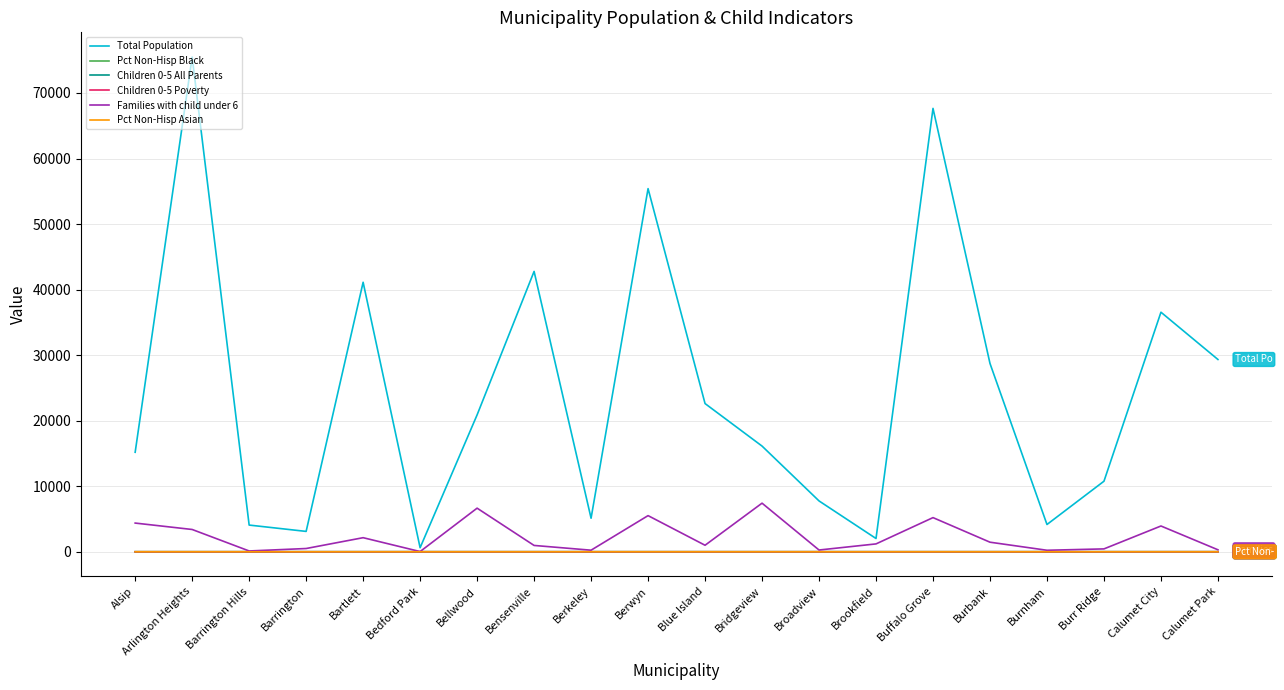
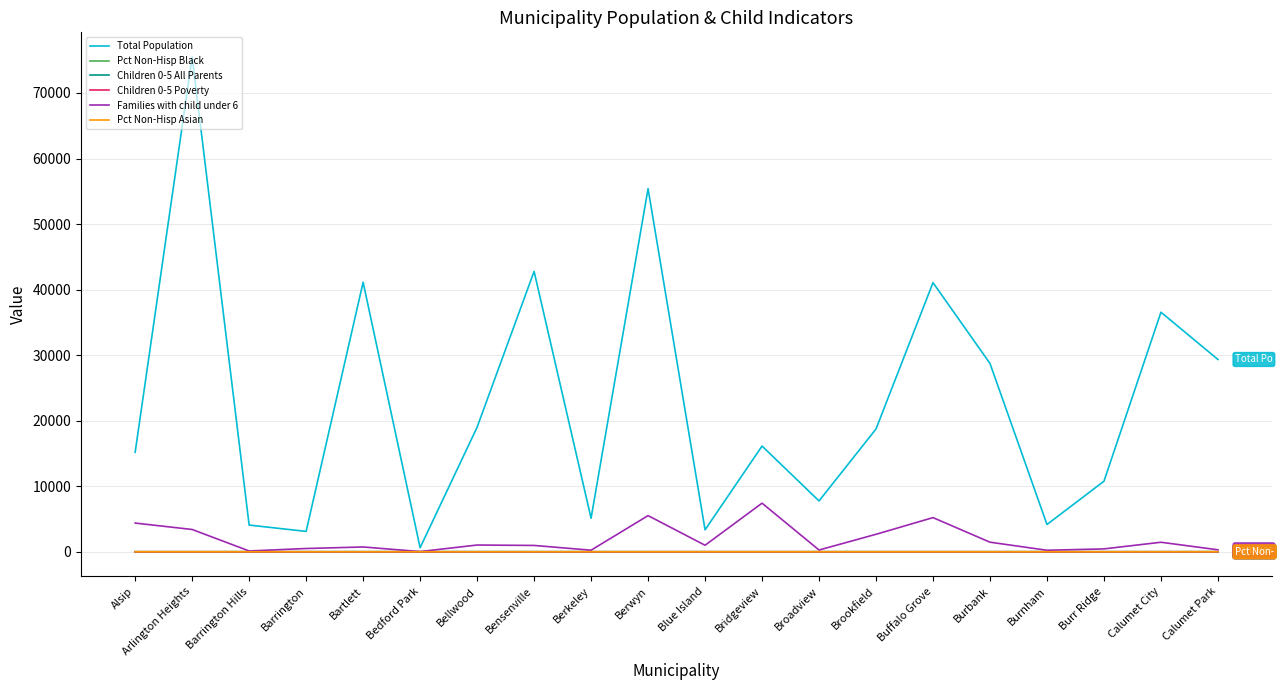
Families with child under 6, Bartlett: 2000 -> 1000
Total Population, Bellwood: 21000 -> 19000
Families with child under 6, Bellwood: 7000 -> 1000
Total Population, Blue Island: 23000 -> 3000
Total Population, Brookfield: 2000 -> 19000
Families with child under 6, Brookfield: 1000 -> 3000
Total Population, Buffalo Grove: 68000 -> 41000
Families with child under 6, Calumet City: 4000 -> 1000
